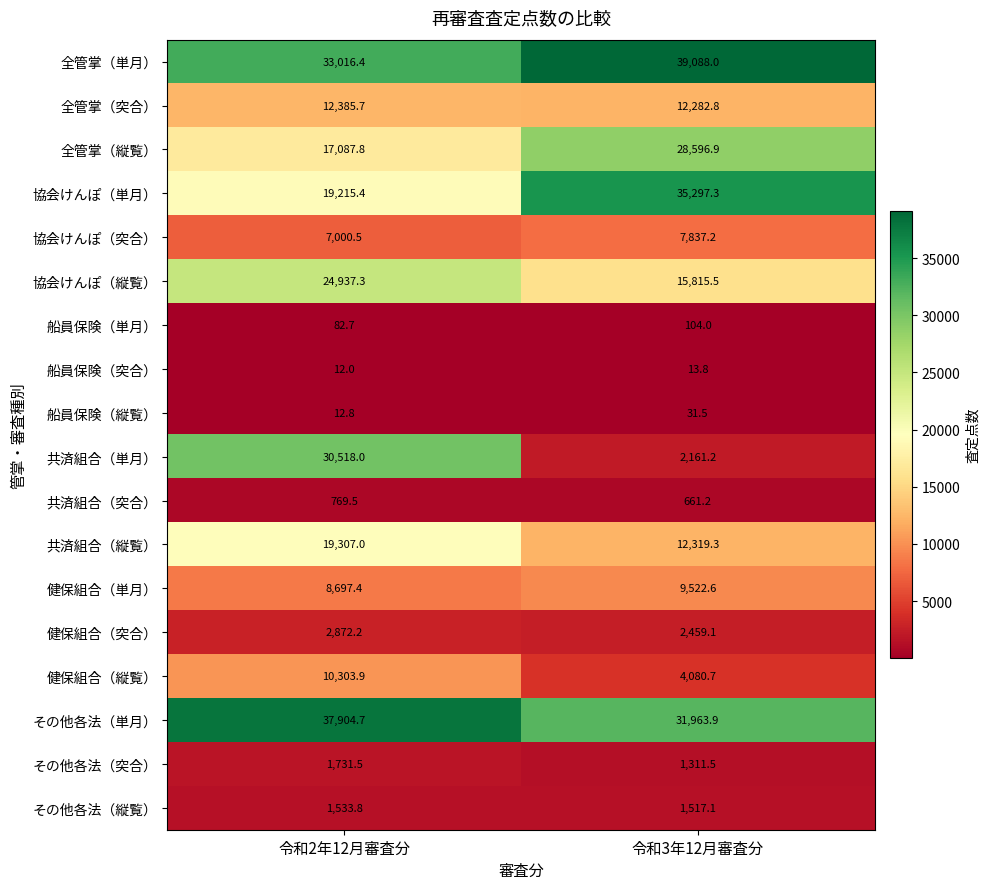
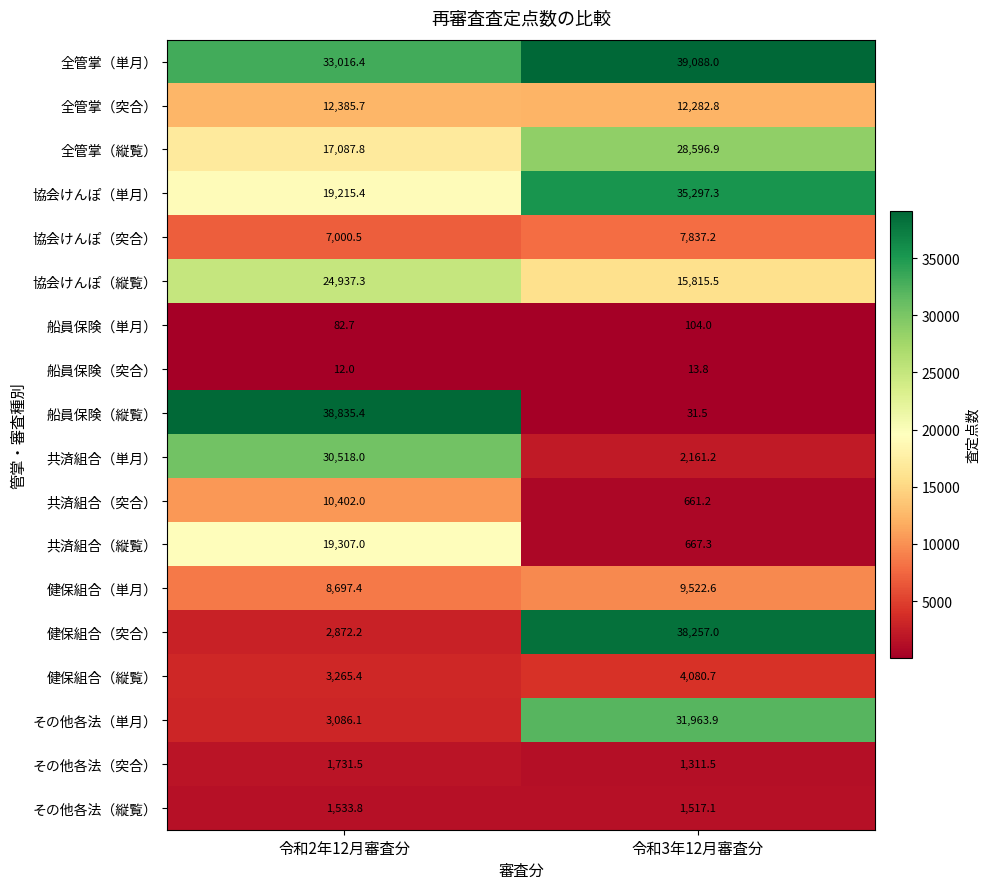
船員保険（縦覧）, 令和2年12月審査分: 12.8 -> 38,835.4
共済組合（突合）, 令和2年12月審査分: 769.5 -> 10,402.0
共済組合（縦覧）, 令和3年12月審査分: 12,319.3 -> 667.3
健保組合（突合）, 令和3年12月審査分: 2,459.1 -> 38,257.0
健保組合（縦覧）, 令和2年12月審査分: 10,303.9 -> 3,265.4
その他各法（単月）, 令和2年12月審査分: 37,904.7 -> 3,086.1
